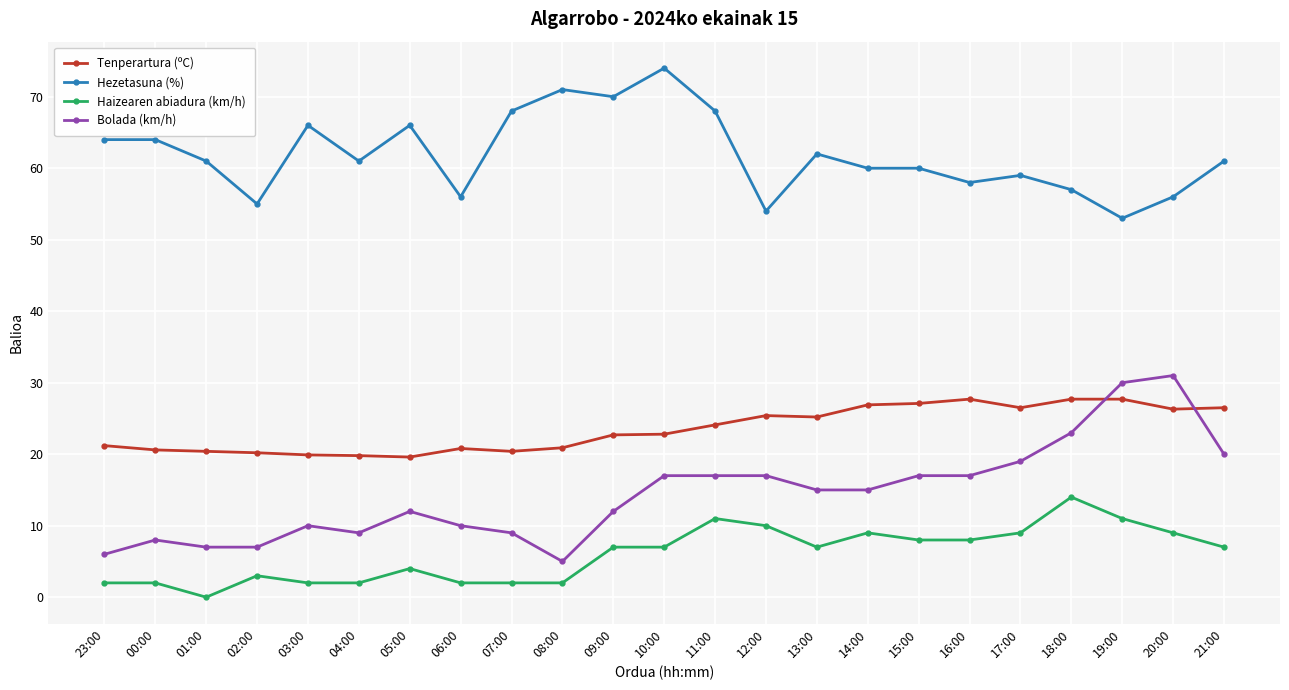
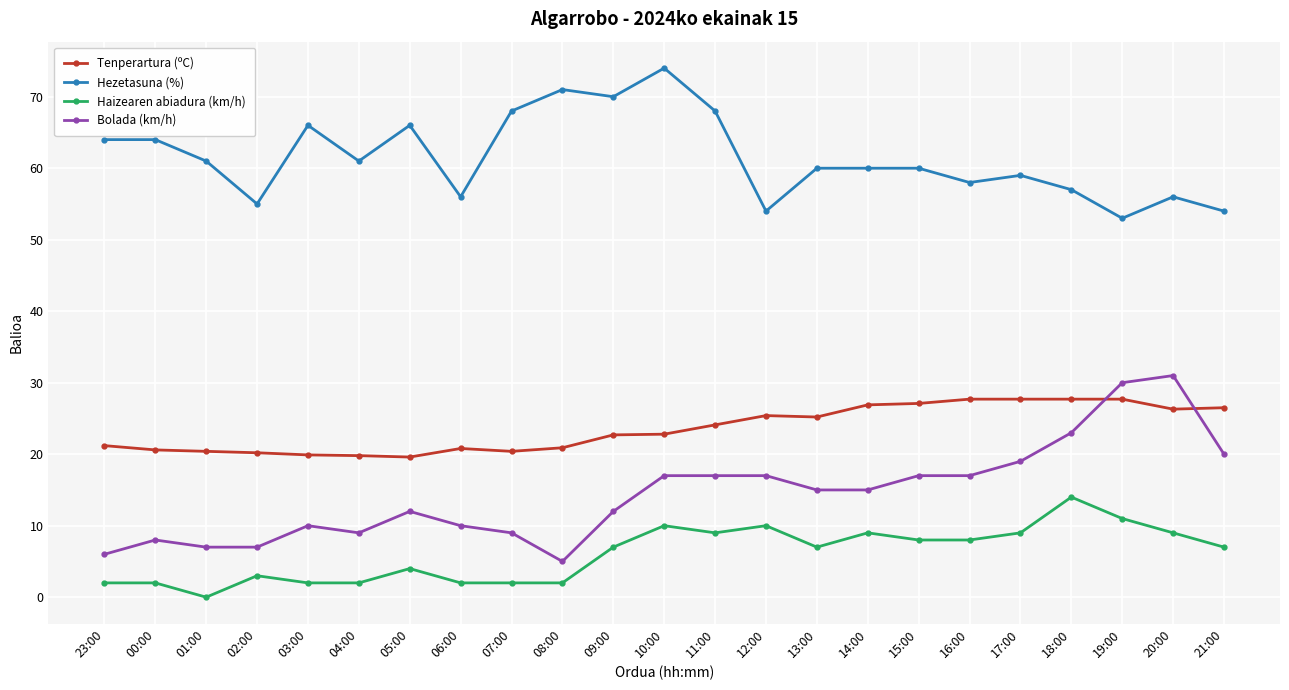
Haizearen abiadura (km/h), 10:00: 7 -> 10
Haizearen abiadura (km/h), 11:00: 11 -> 9
Hezetasuna (%), 13:00: 62 -> 60
Tenperartura (ºC), 17:00: 27 -> 28
Hezetasuna (%), 21:00: 61 -> 54
